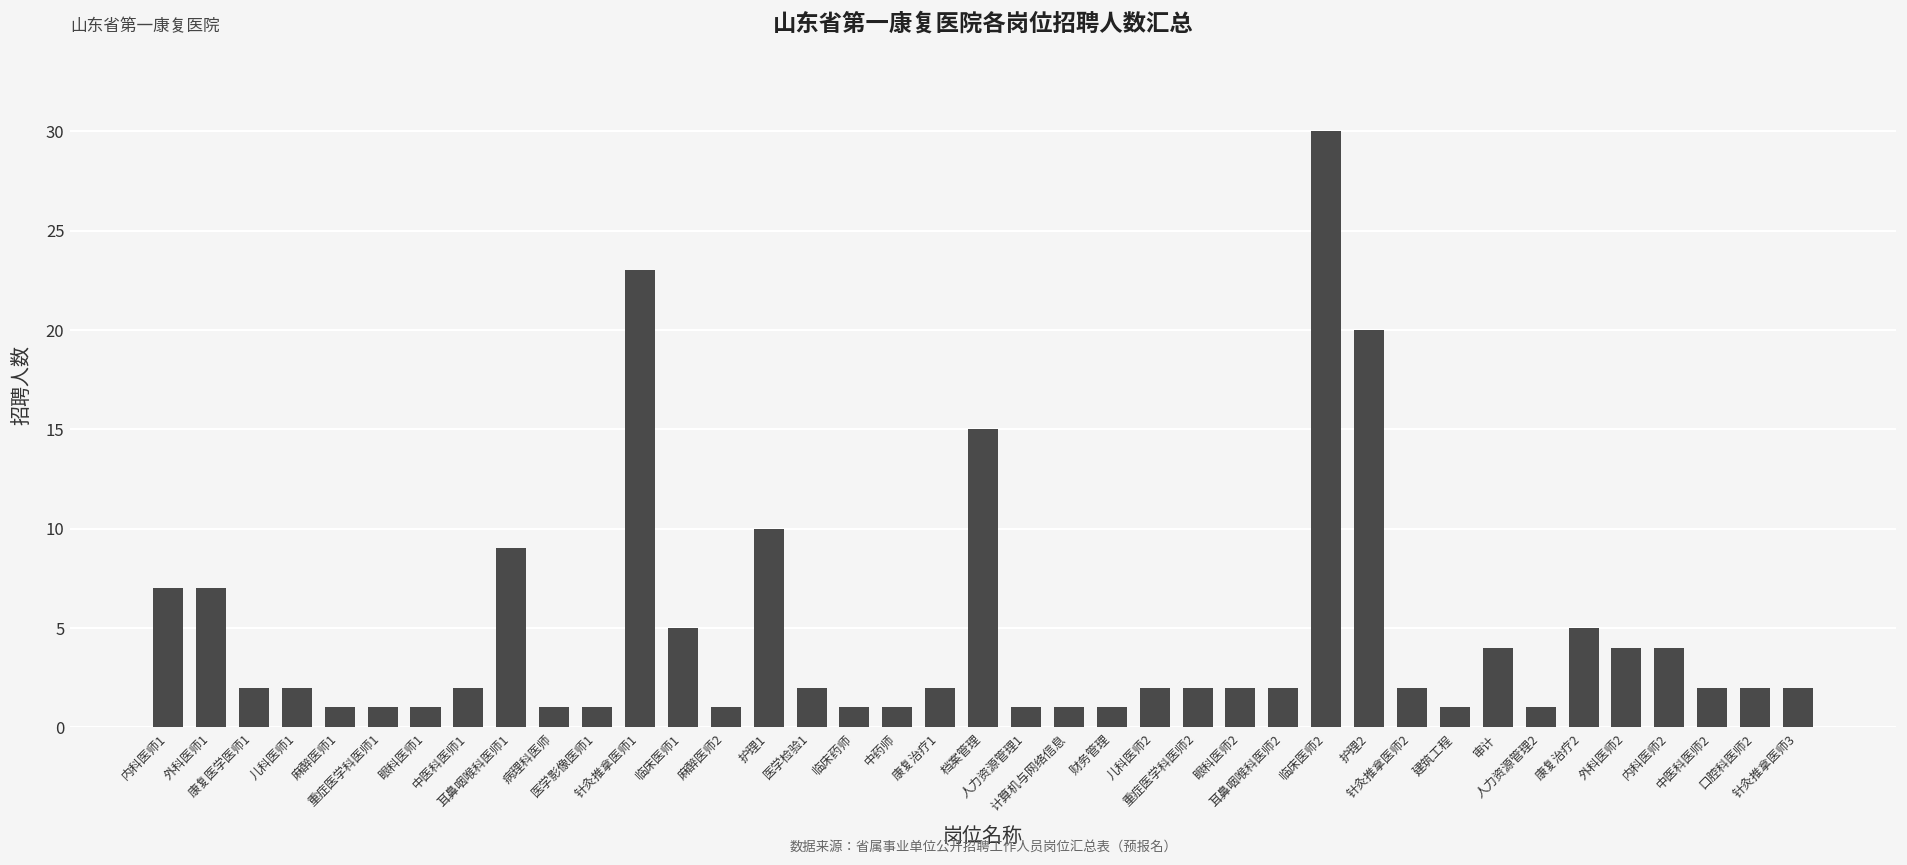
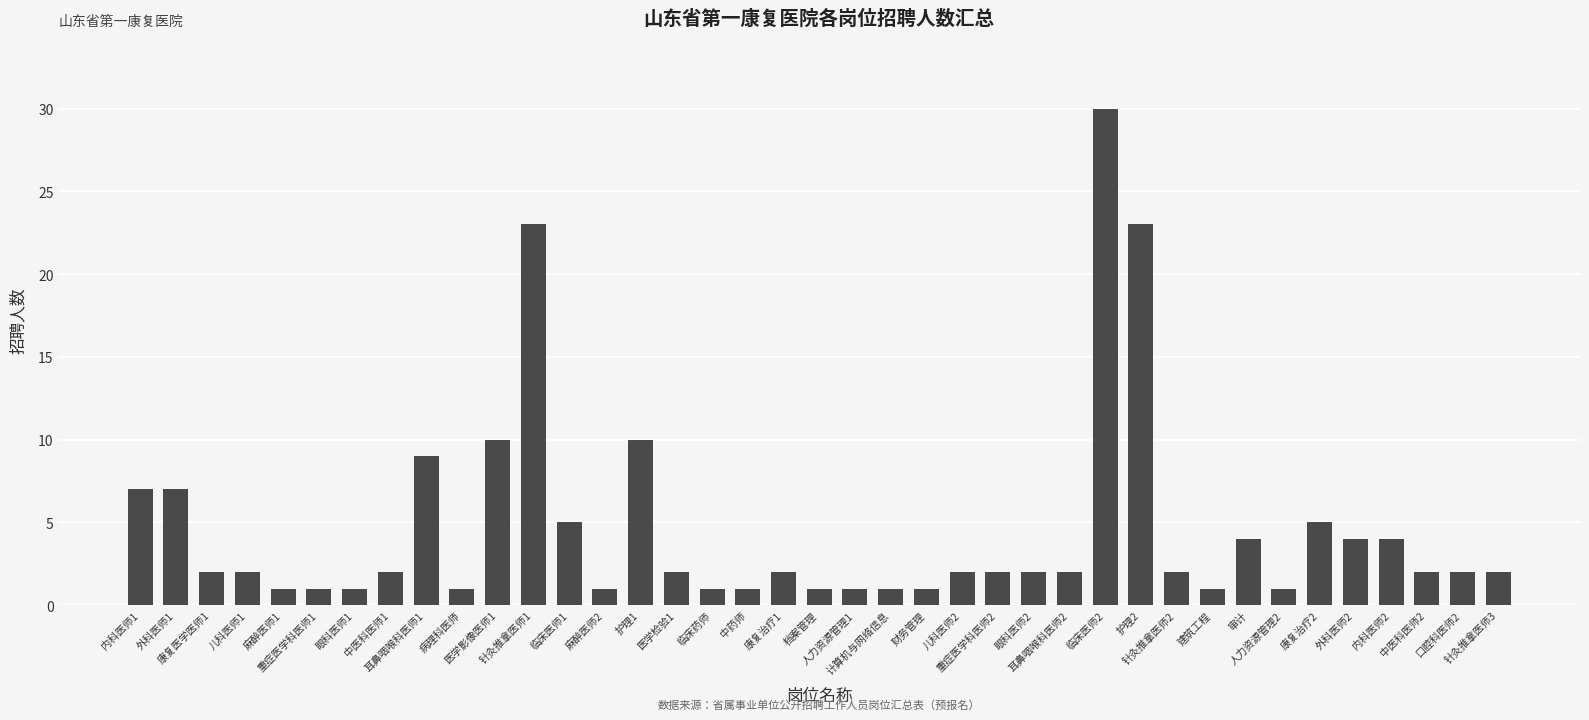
医学影像医师1: 1 -> 10
档案管理: 15 -> 1
护理2: 20 -> 23
